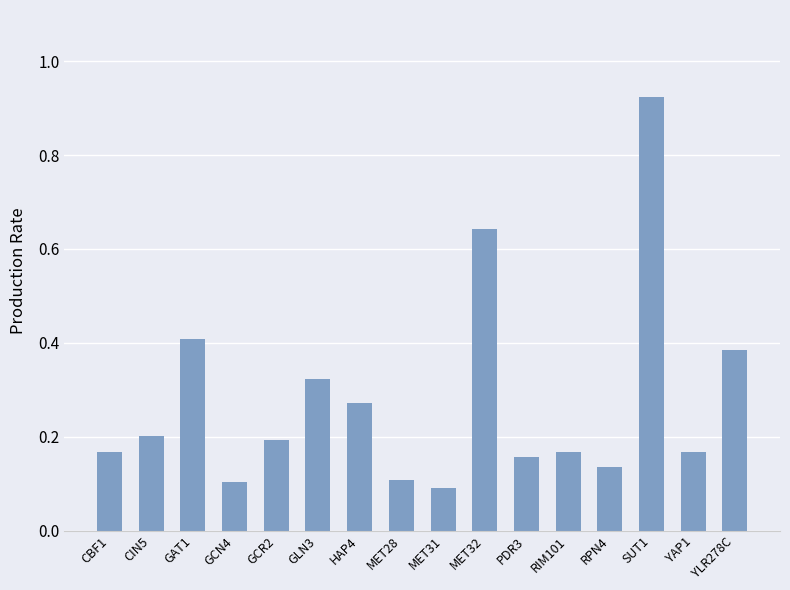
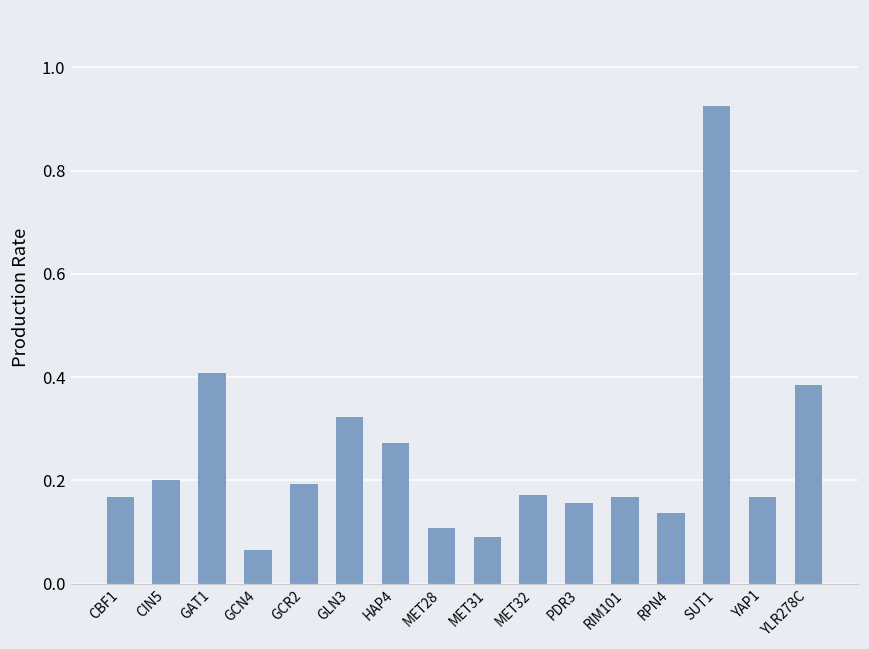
GCN4: 0.10 -> 0.07
MET32: 0.64 -> 0.17
